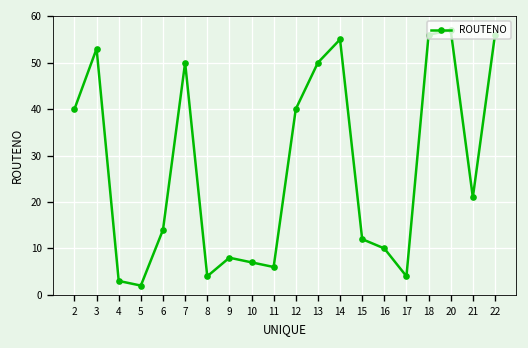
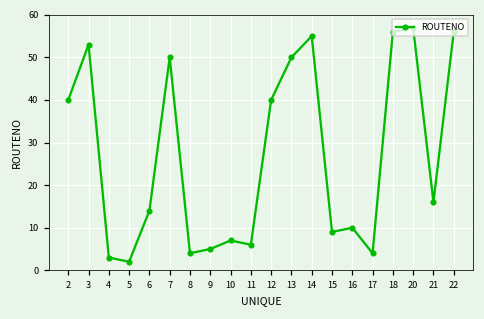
9: 8 -> 5
15: 12 -> 9
21: 21 -> 16
